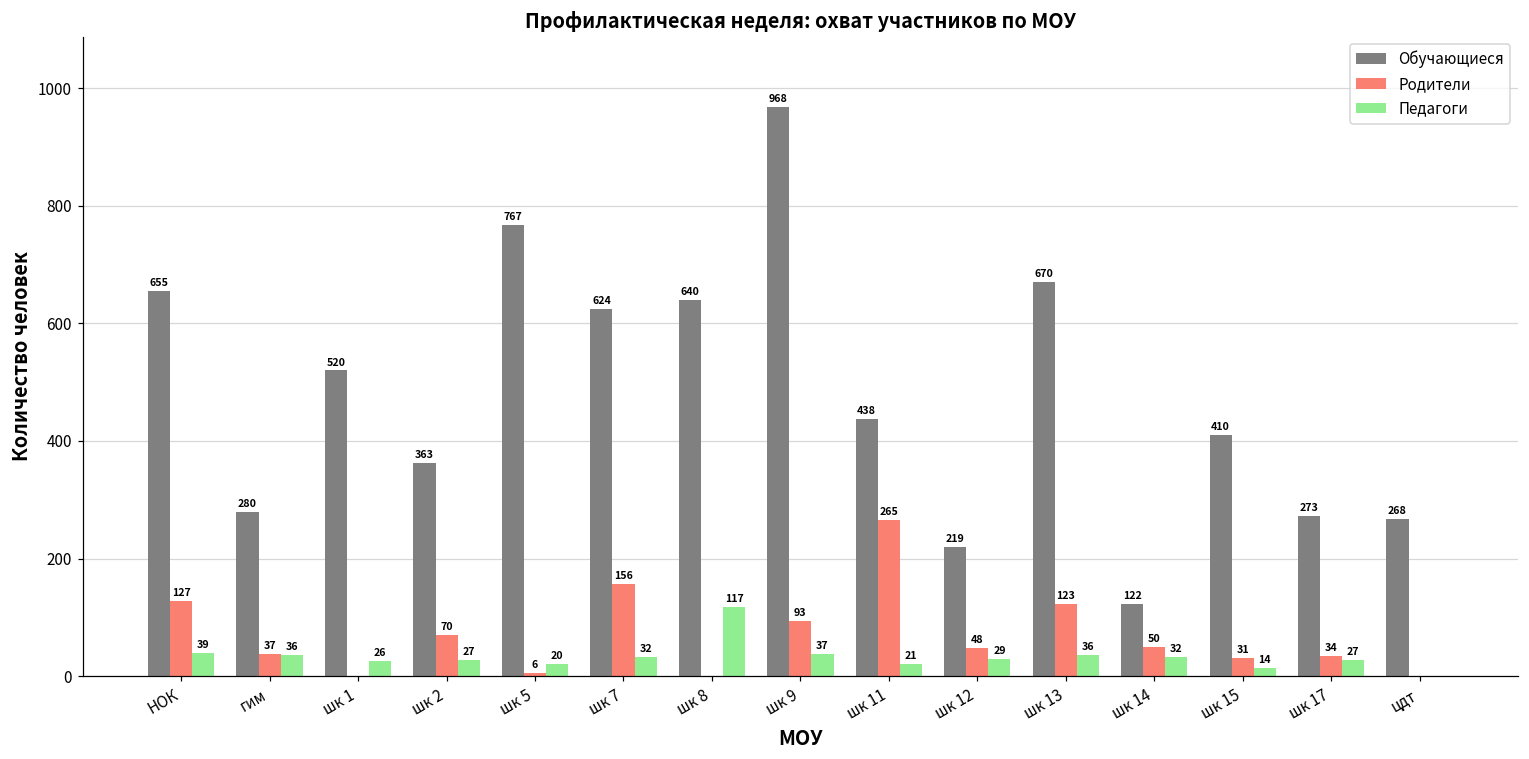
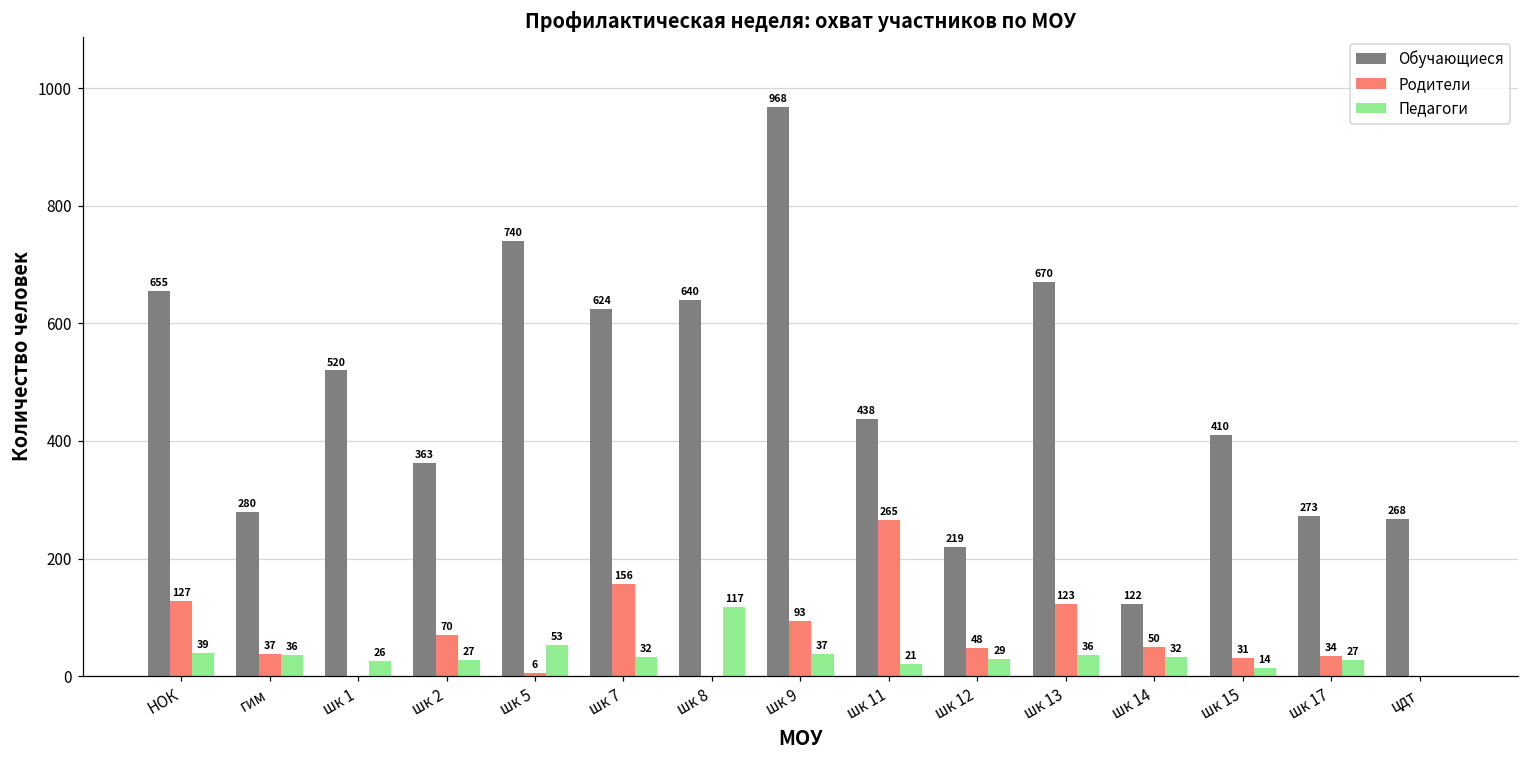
Обучающиеся, шк 5: 767 -> 740
Педагоги, шк 5: 20 -> 53
